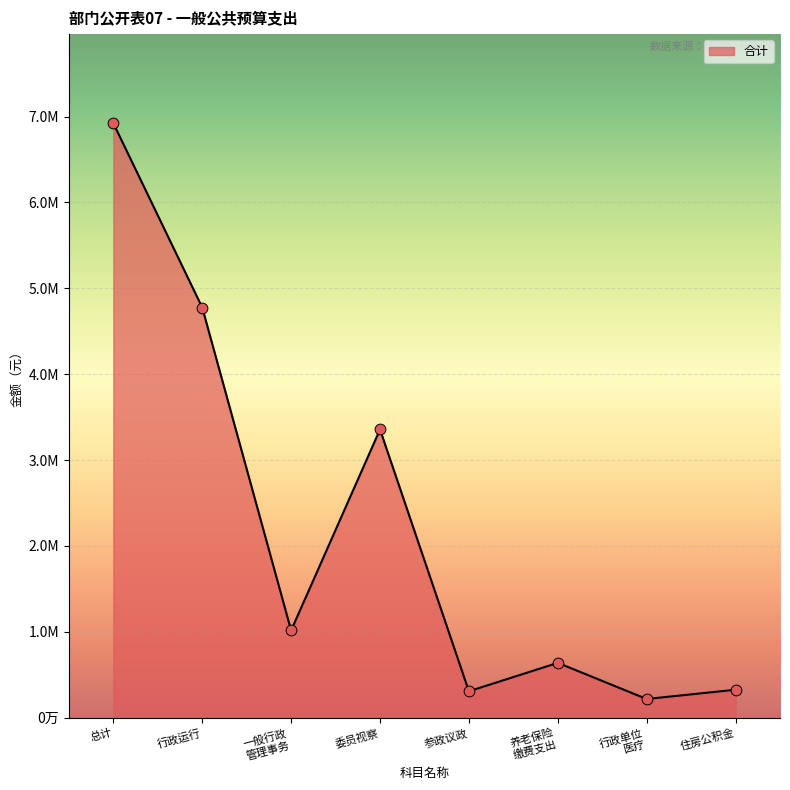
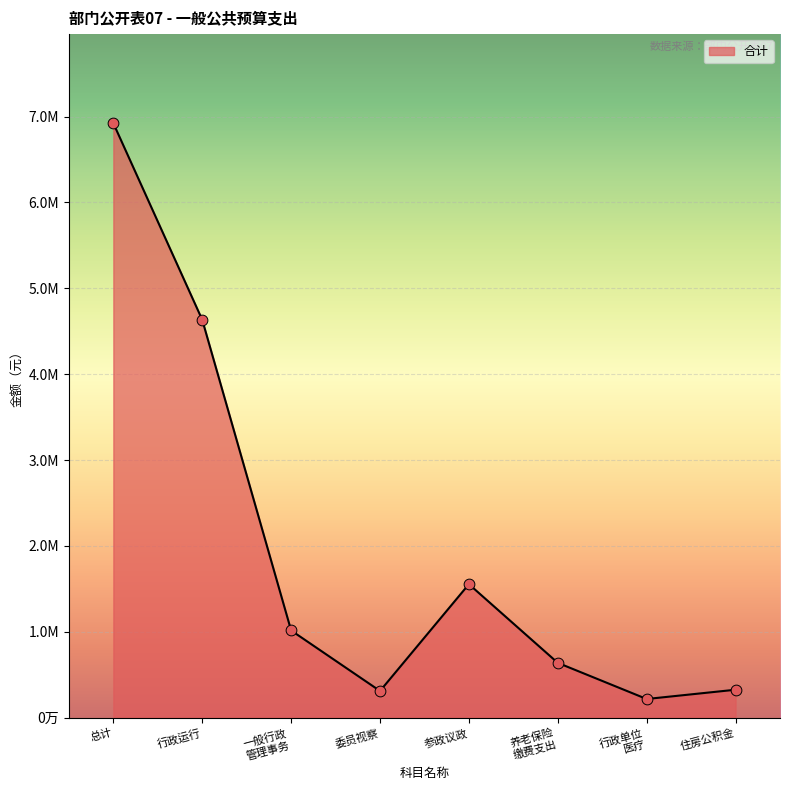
行政运行: 4800000 -> 4600000
委员视察: 3400000 -> 300000
参政议政: 300000 -> 1600000
